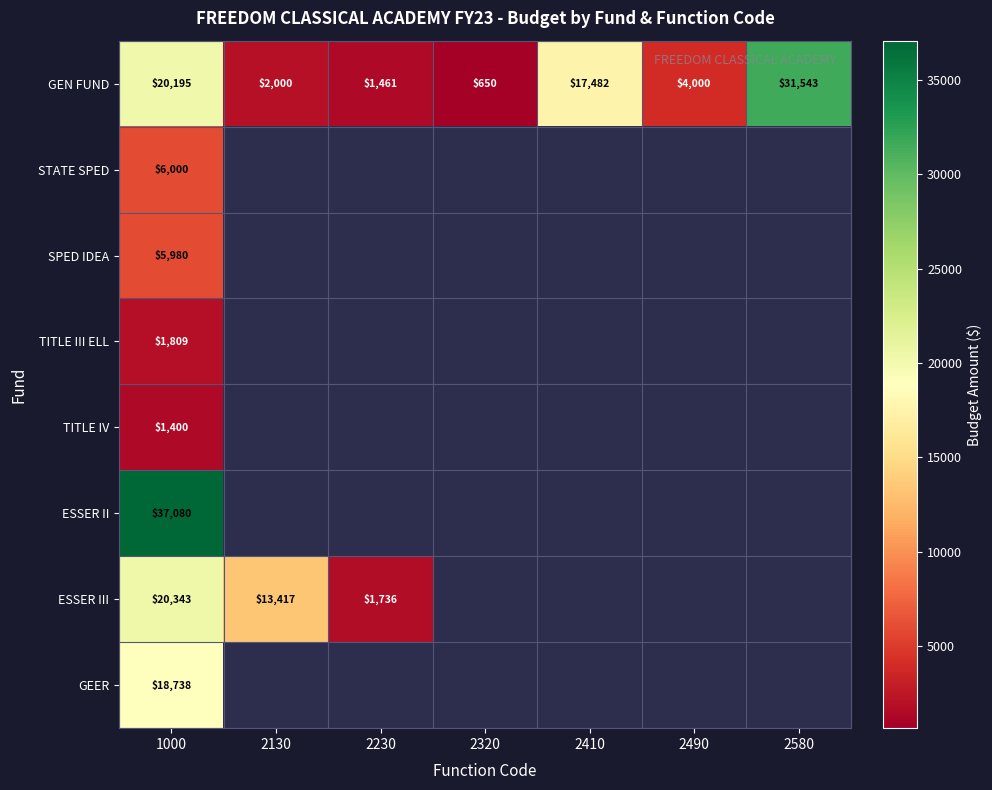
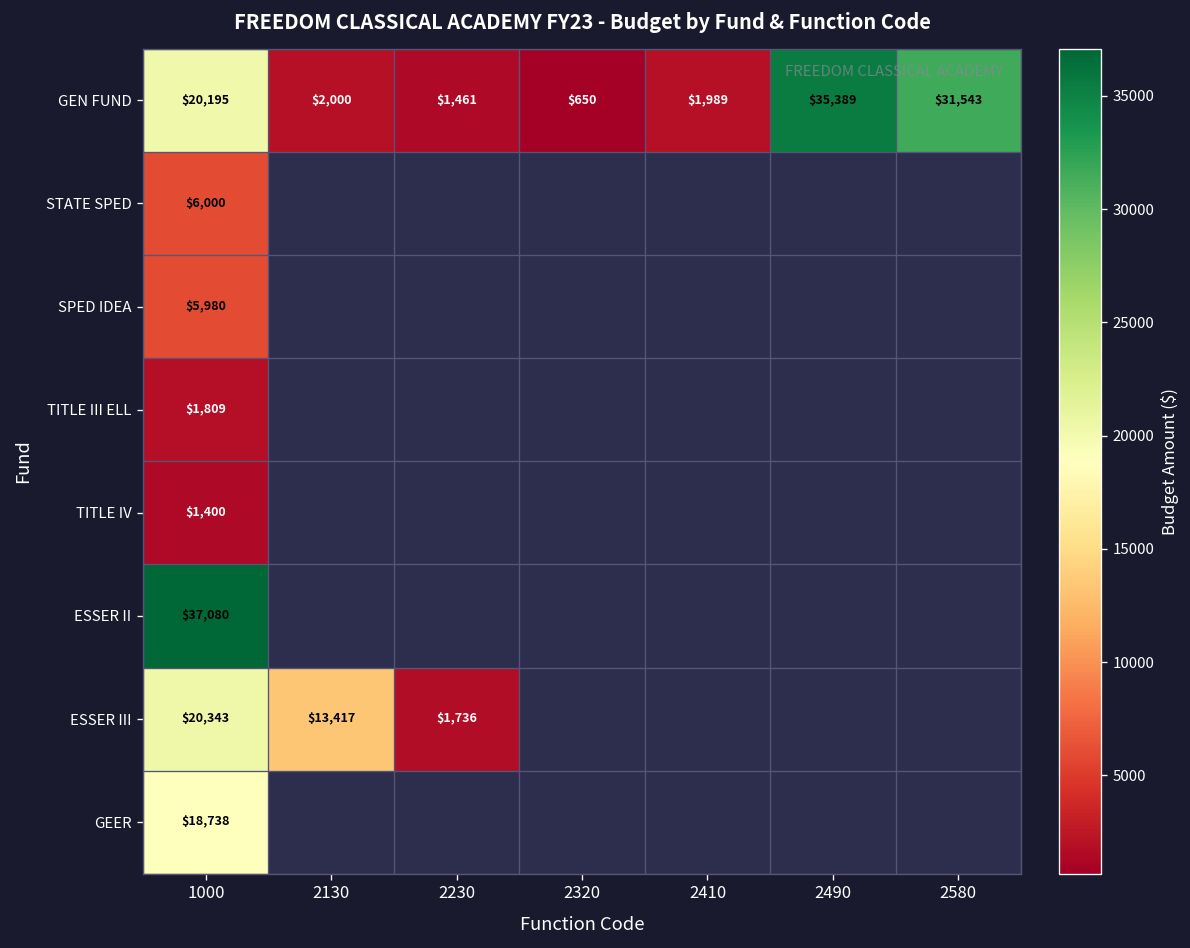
GEN FUND, 2410: $17,482 -> $1,989
GEN FUND, 2490: $4,000 -> $35,389
